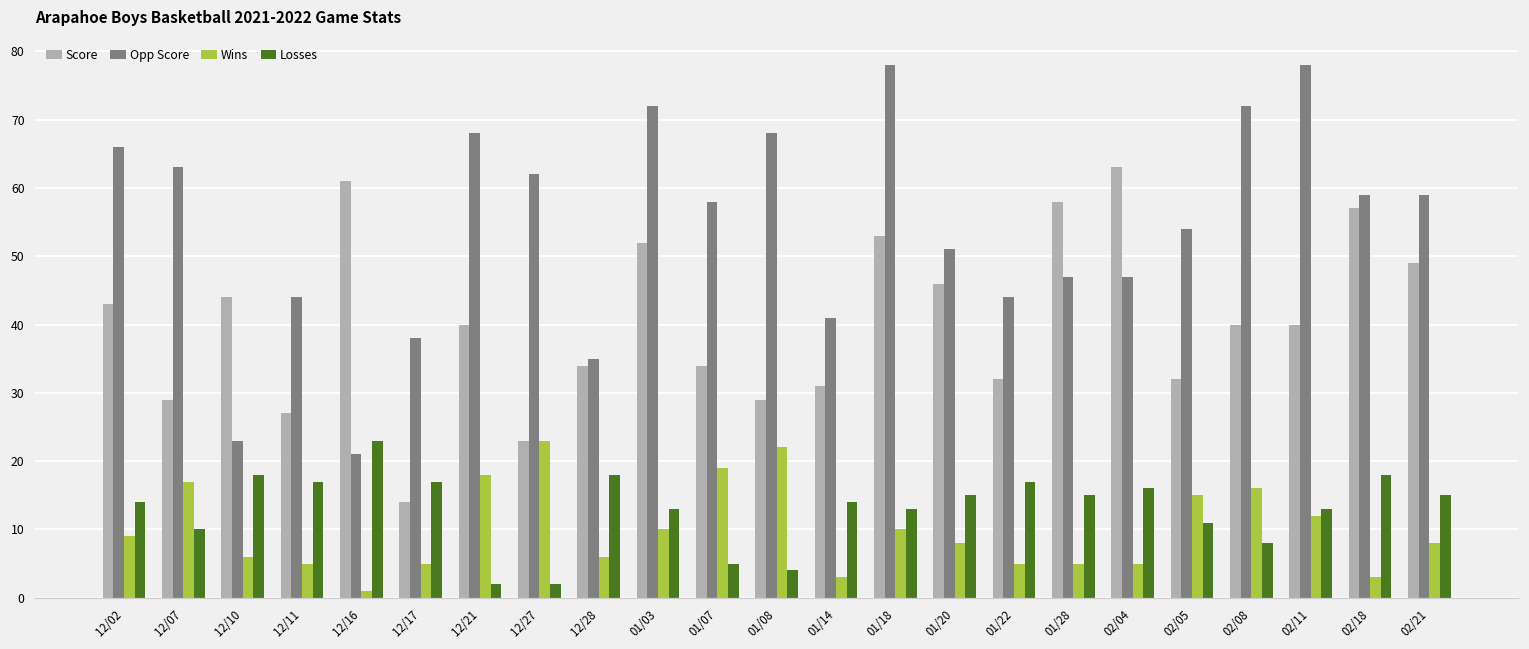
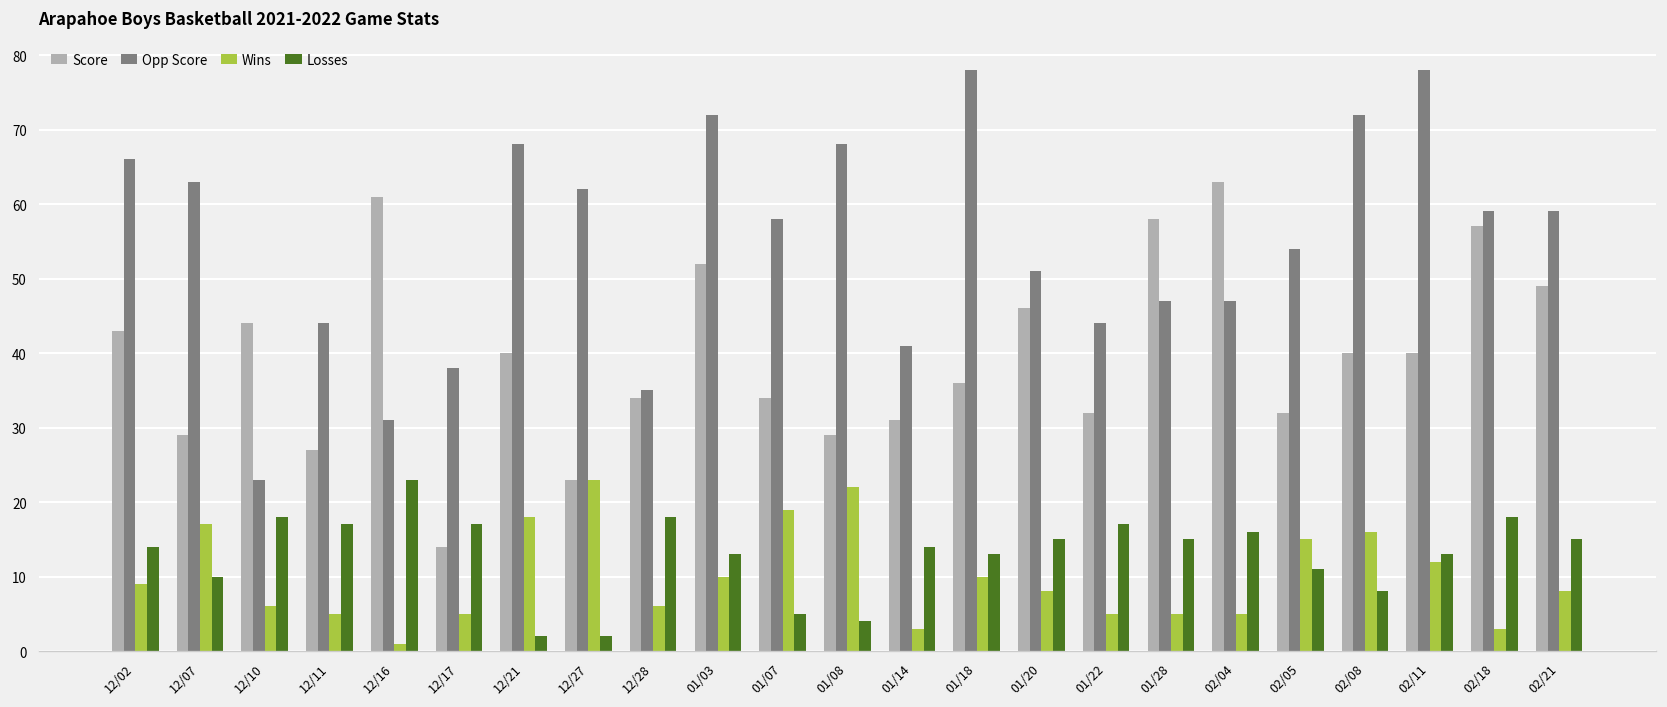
Opp Score, 12/16: 21 -> 31
Score, 01/18: 53 -> 36
